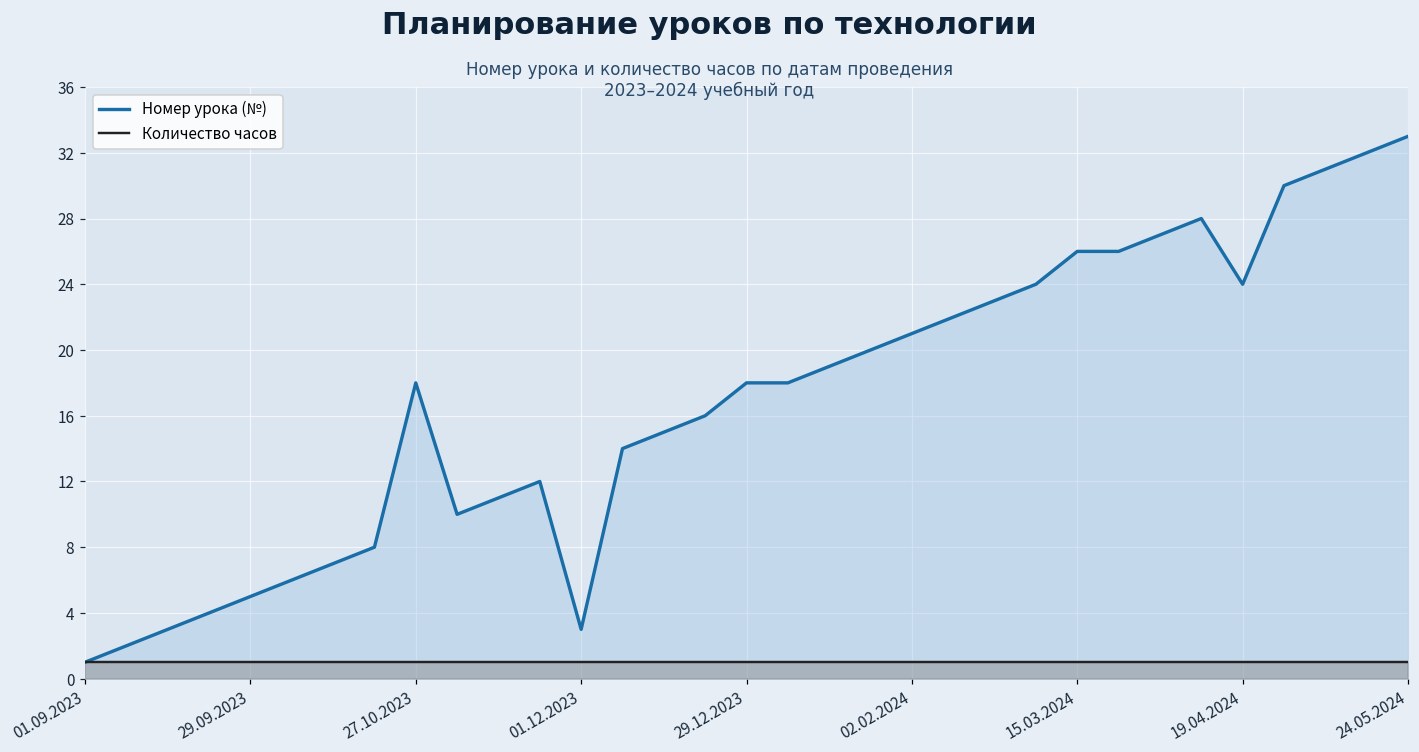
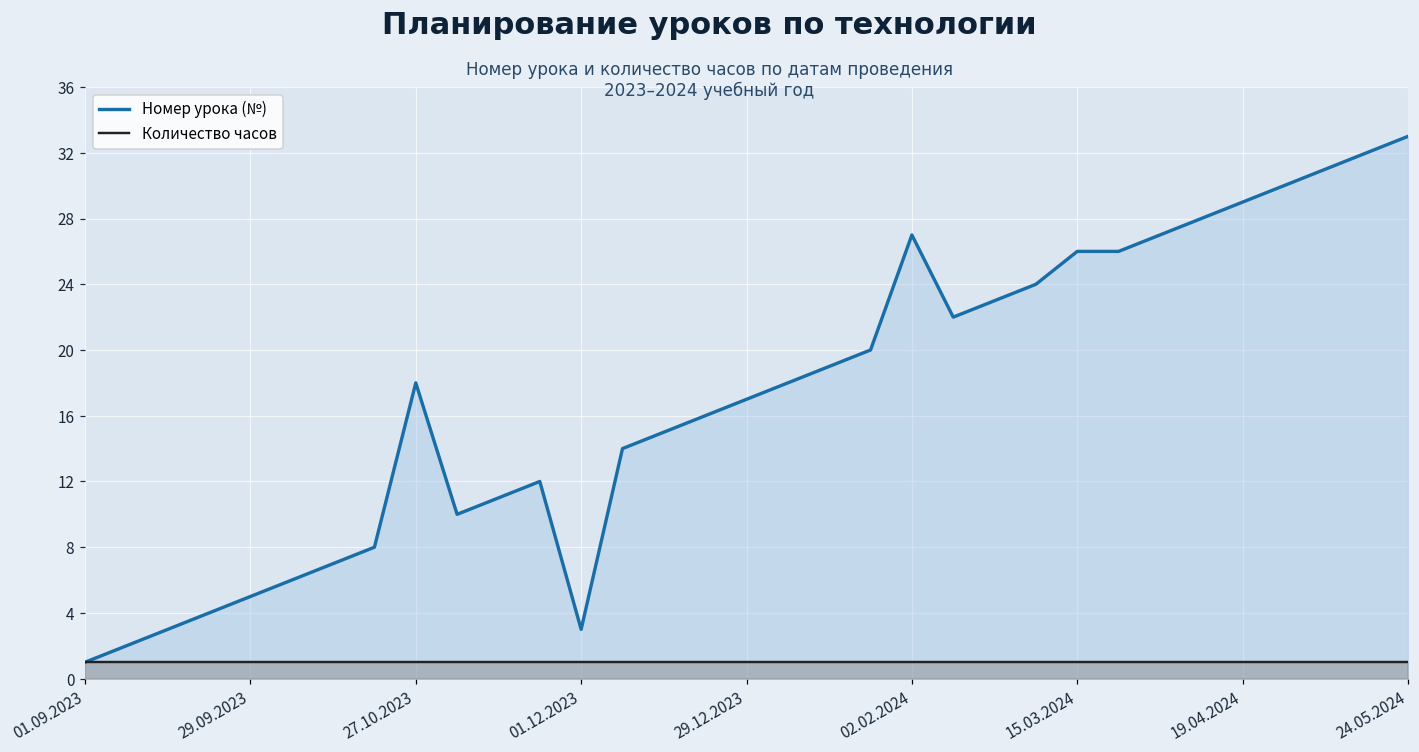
Номер урока (№), 29.12.2023: 18 -> 17
Номер урока (№), 02.02.2024: 21 -> 27
Номер урока (№), 19.04.2024: 24 -> 29
